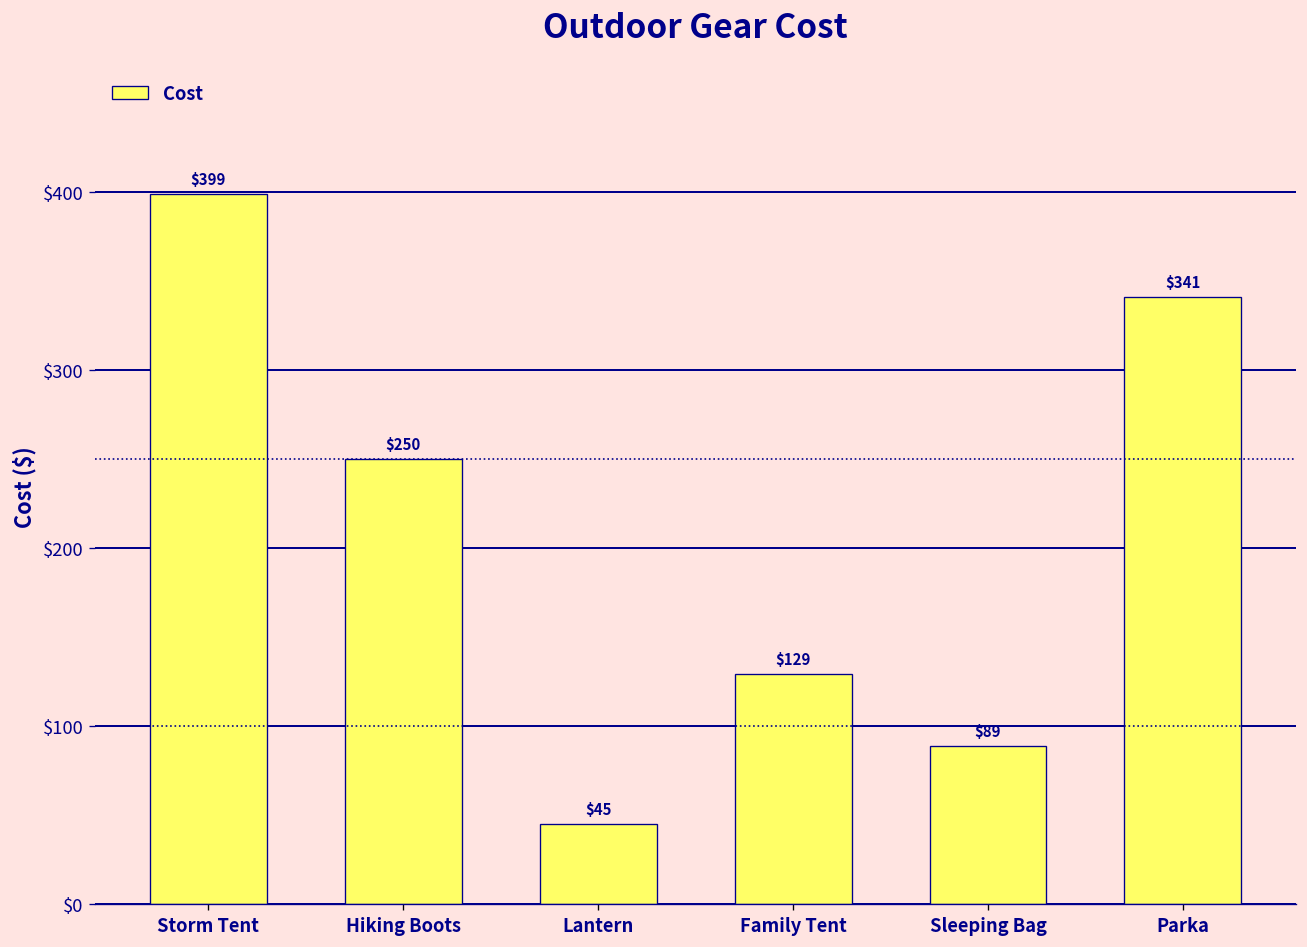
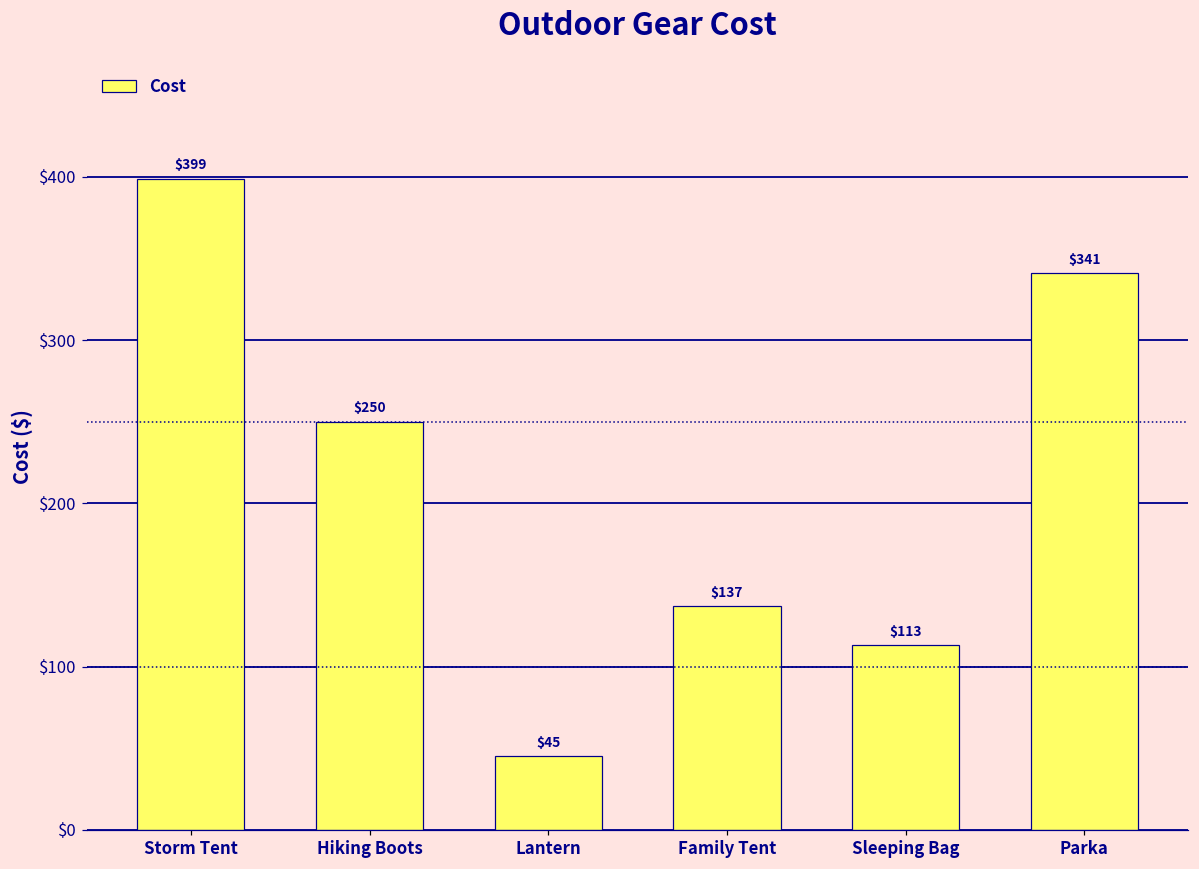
Family Tent: $129 -> $137
Sleeping Bag: $89 -> $113
